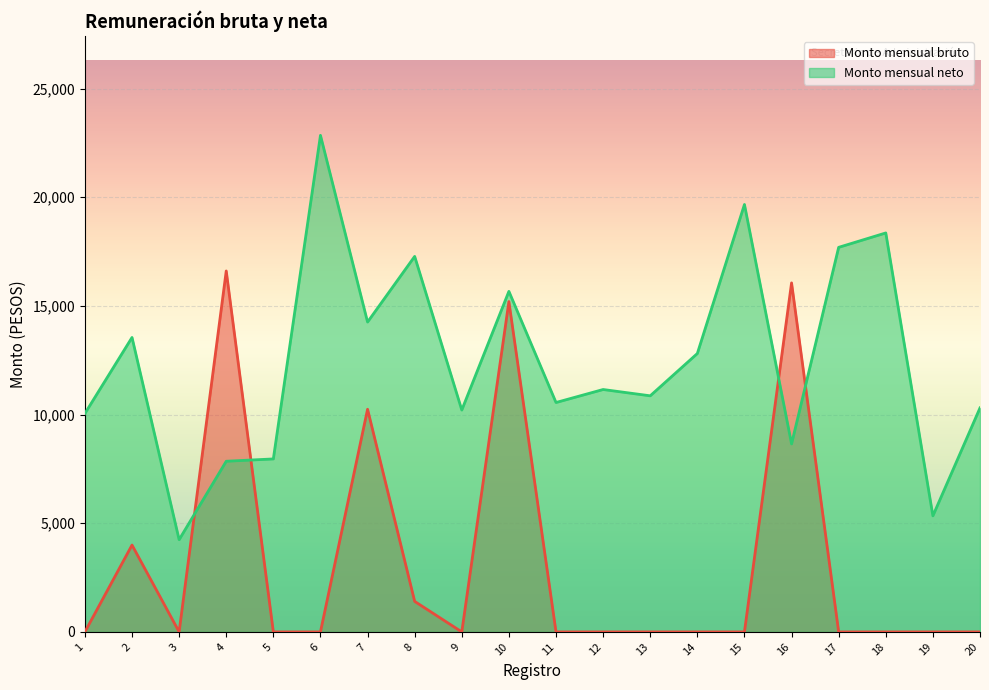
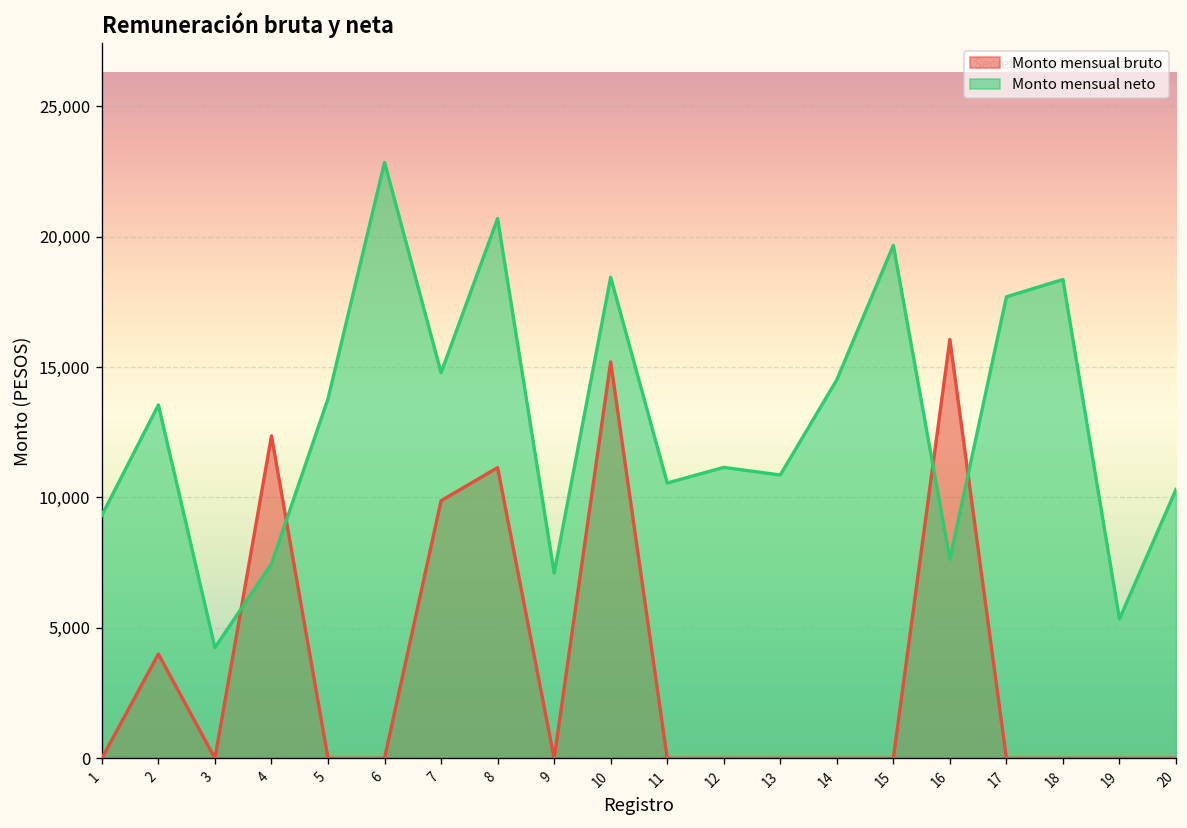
Monto mensual neto, 1: 10,000 -> 9,300
Monto mensual bruto, 4: 16,600 -> 12,400
Monto mensual neto, 4: 7,900 -> 7,500
Monto mensual neto, 5: 8,000 -> 13,800
Monto mensual bruto, 7: 10,200 -> 9,900
Monto mensual neto, 7: 14,300 -> 14,800
Monto mensual bruto, 8: 1,400 -> 11,100
Monto mensual neto, 8: 17,300 -> 20,700
Monto mensual neto, 9: 10,200 -> 7,100
Monto mensual neto, 10: 15,700 -> 18,400
Monto mensual neto, 14: 12,800 -> 14,500
Monto mensual neto, 16: 8,600 -> 7,600
